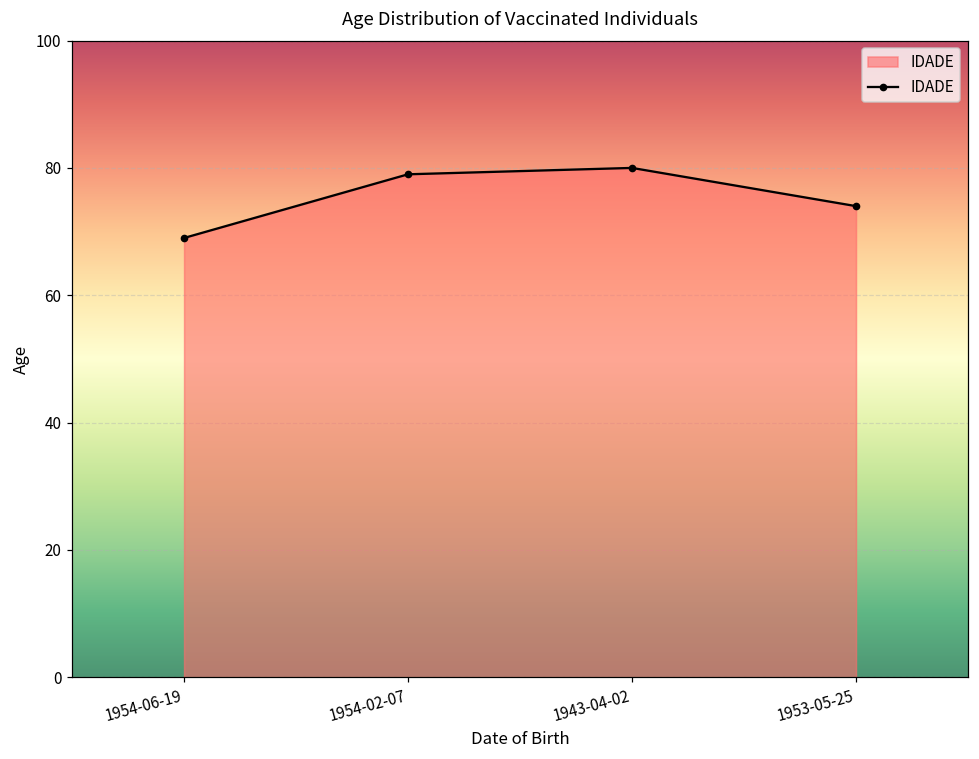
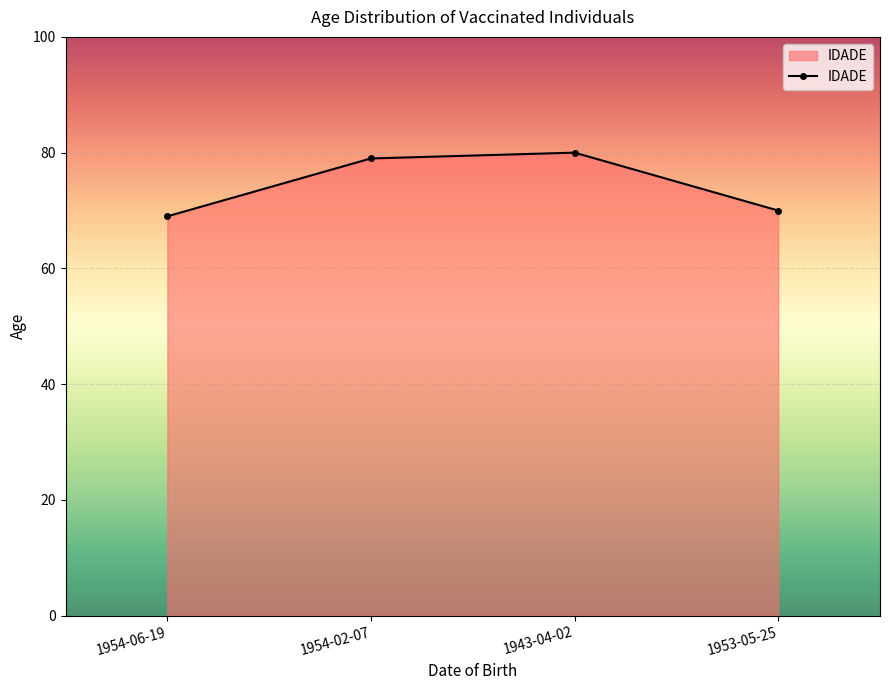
1953-05-25: 74 -> 70
